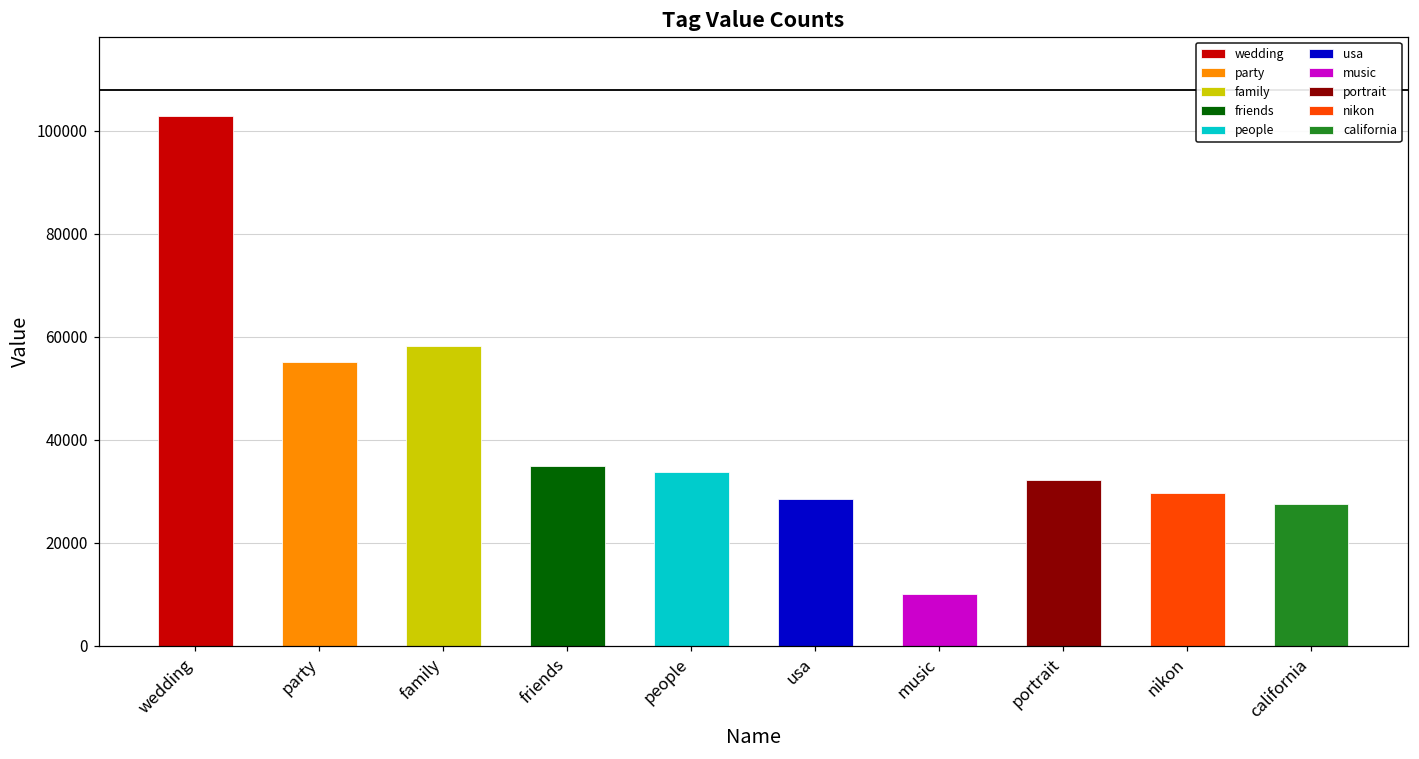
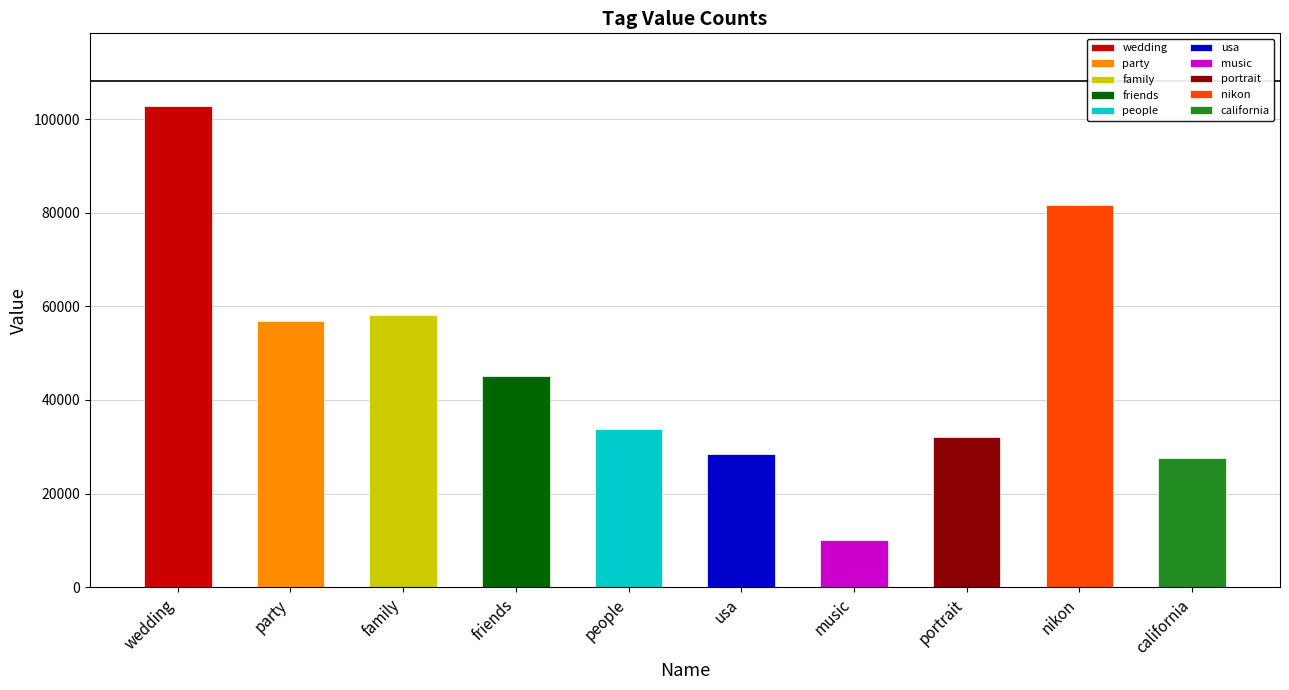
party: 55000 -> 57000
friends: 35000 -> 45000
nikon: 30000 -> 82000
